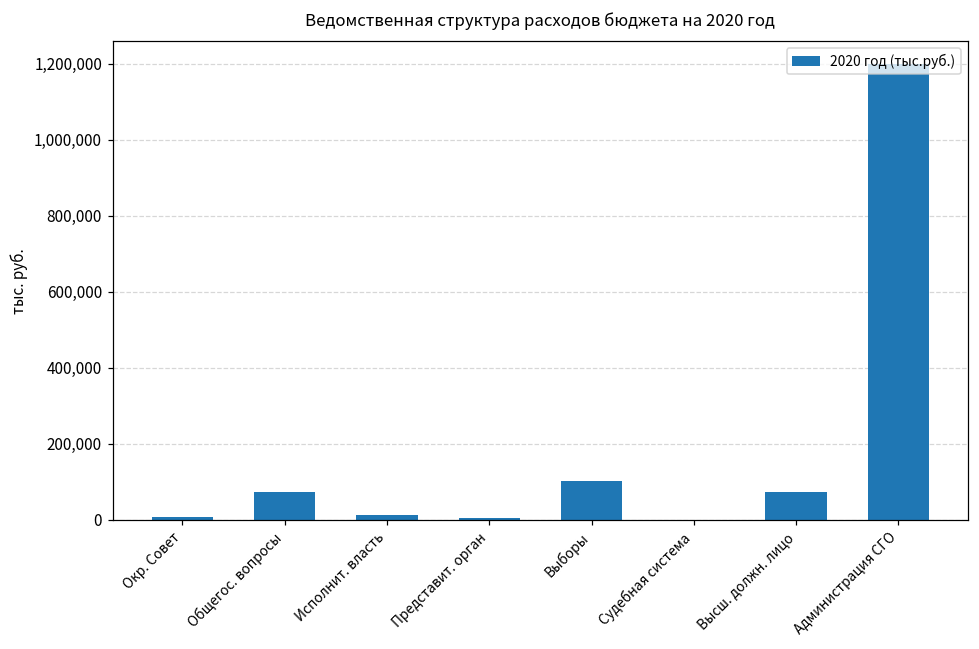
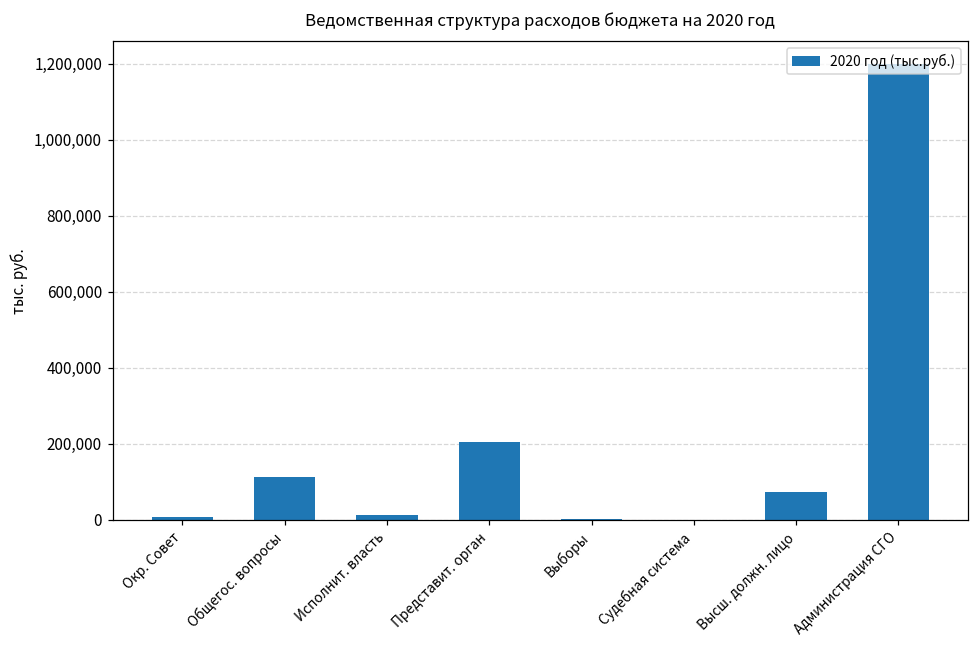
Общегос. вопросы: 70,000 -> 110,000
Представит. орган: 10,000 -> 210,000
Выборы: 100,000 -> 0
